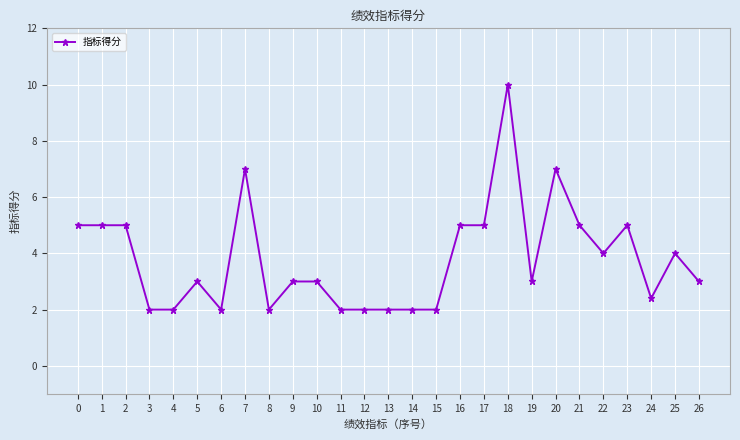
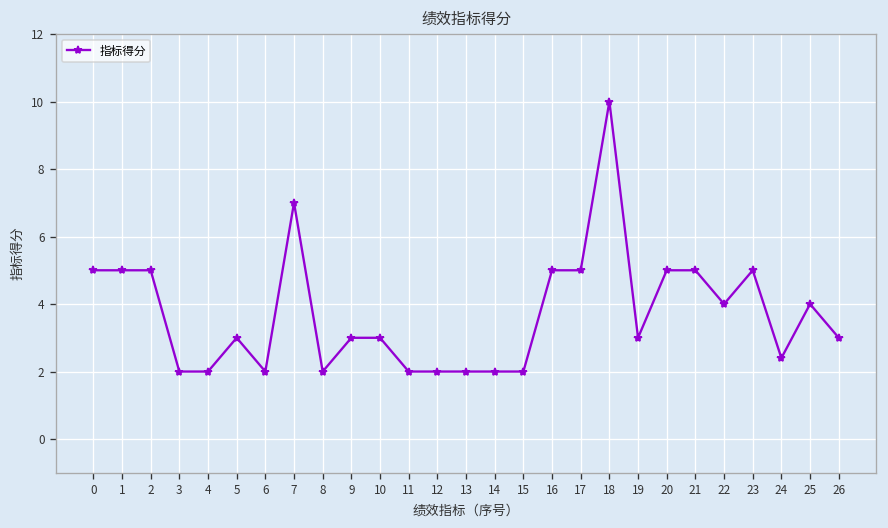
20: 7 -> 5
